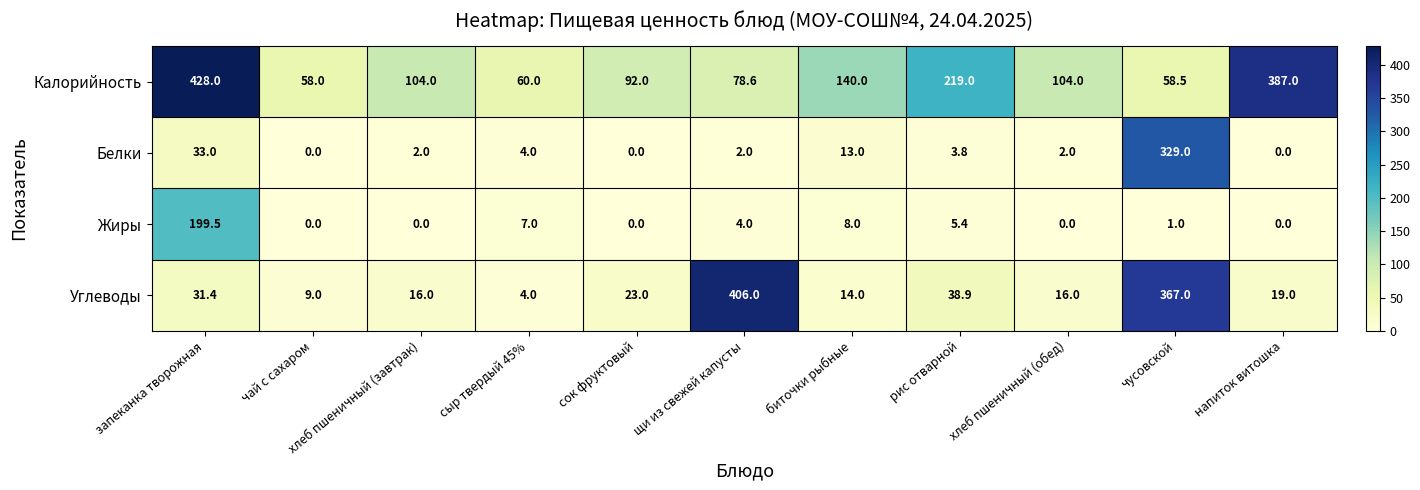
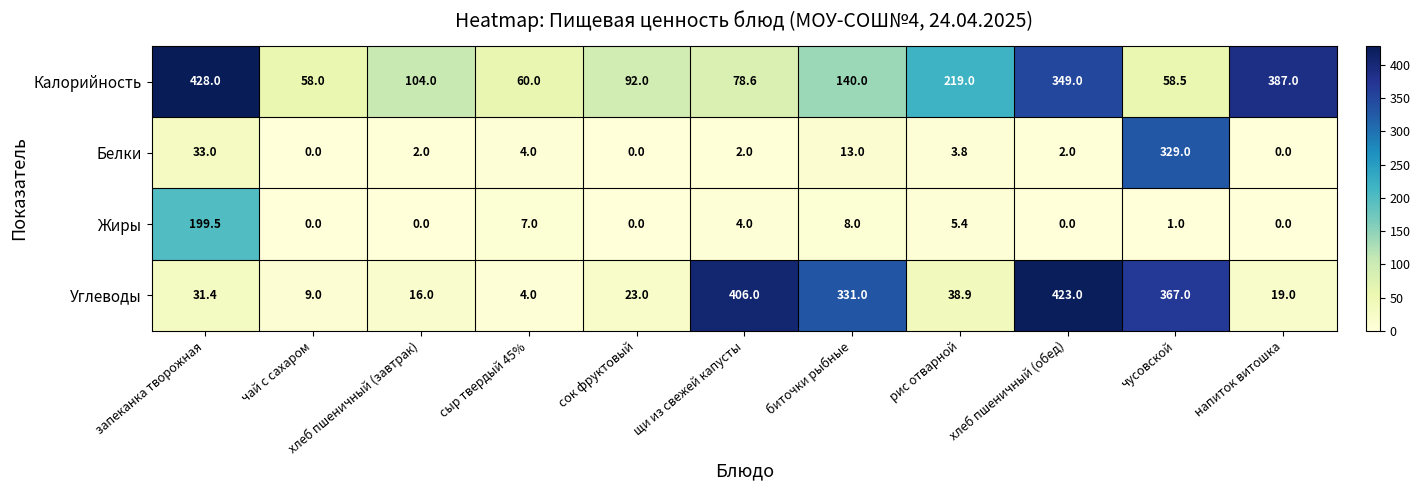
Калорийность, хлеб пшеничный (обед): 104.0 -> 349.0
Углеводы, биточки рыбные: 14.0 -> 331.0
Углеводы, хлеб пшеничный (обед): 16.0 -> 423.0
